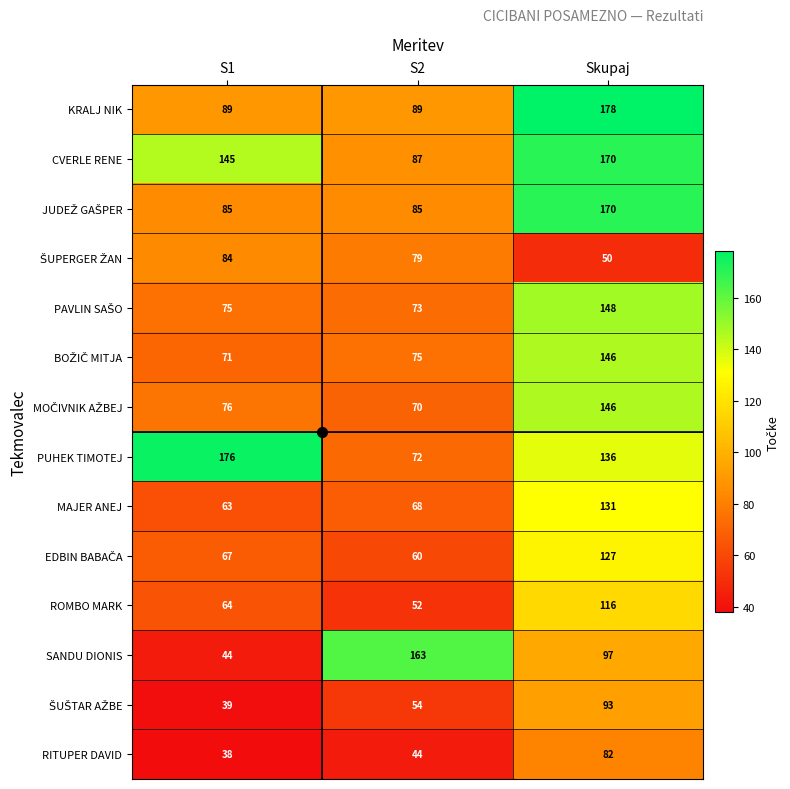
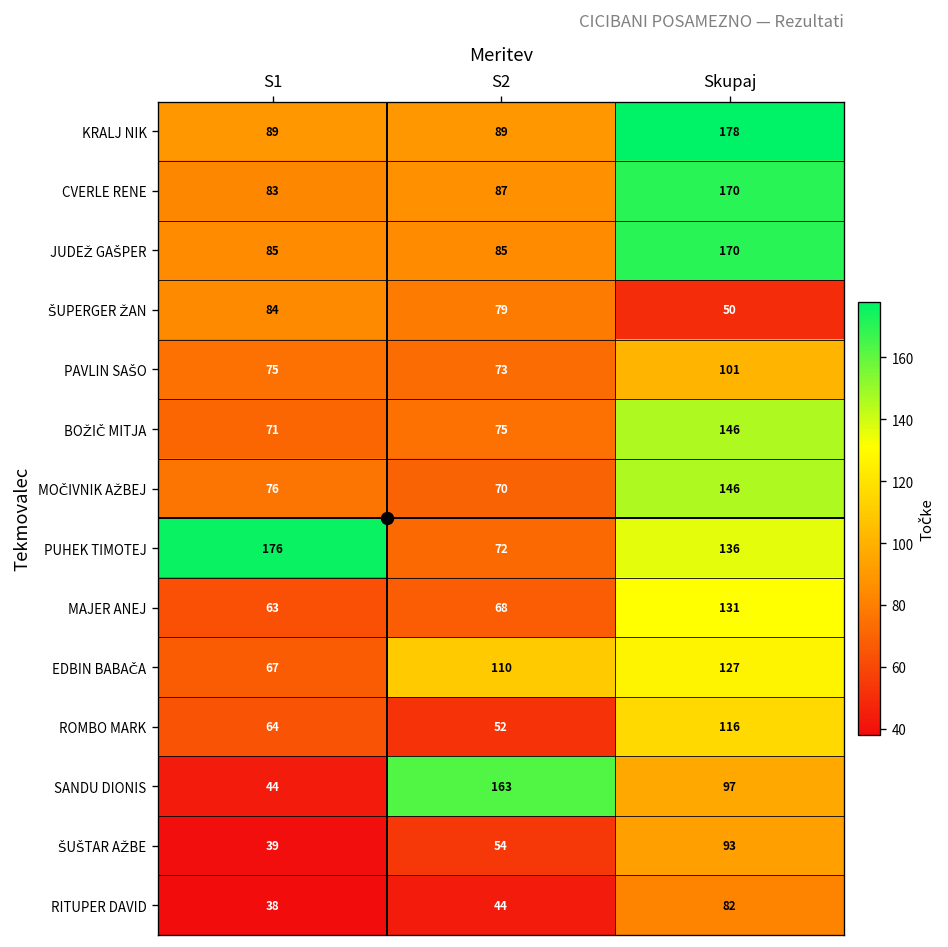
CVERLE RENE, S1: 145 -> 83
PAVLIN SAŠO, Skupaj: 148 -> 101
EDBIN BABAČA, S2: 60 -> 110
